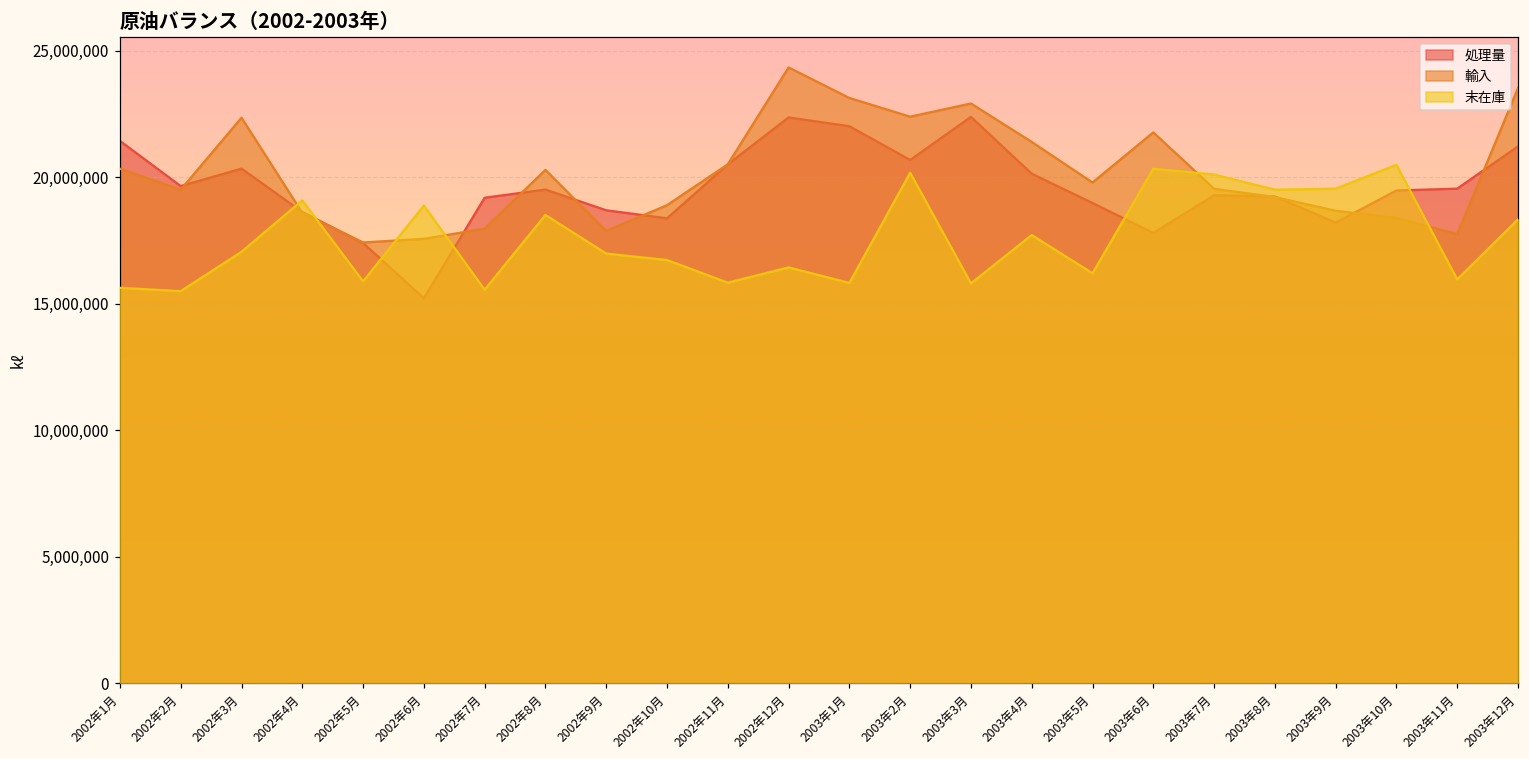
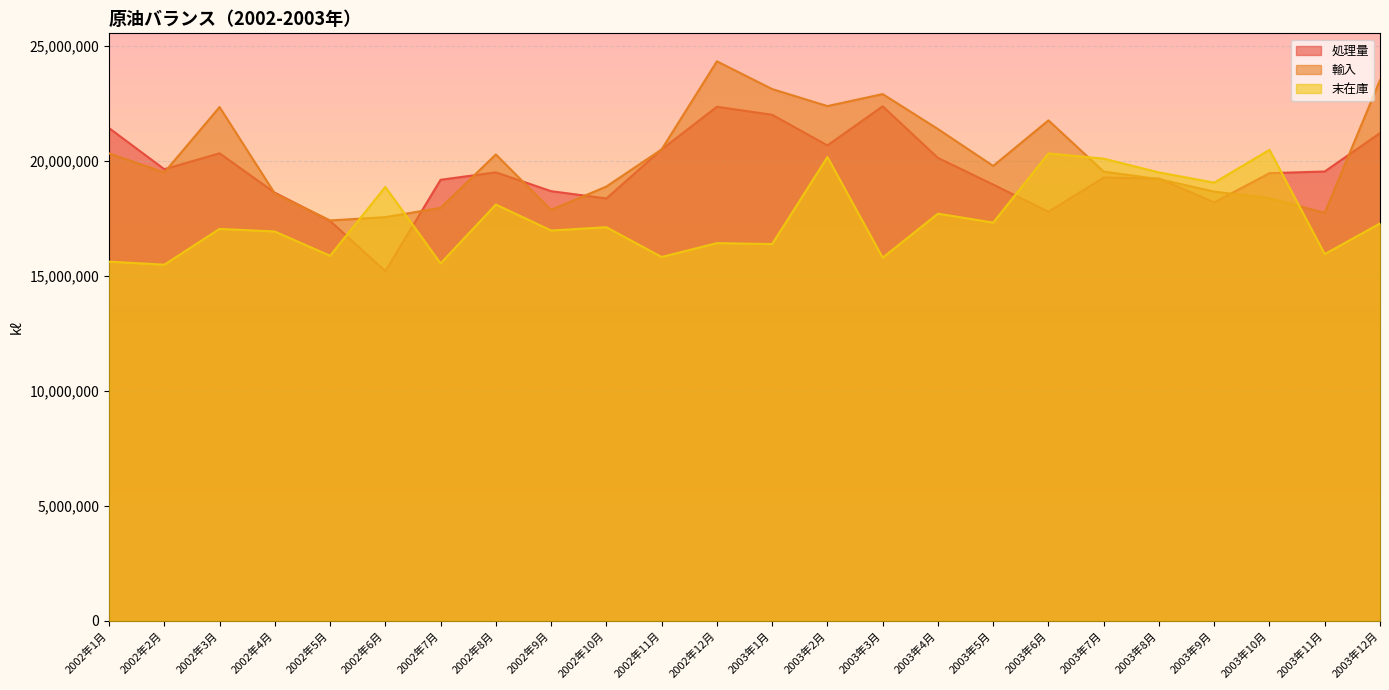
末在庫, 2002年4月: 19,100,000 -> 16,900,000
末在庫, 2002年8月: 18,500,000 -> 18,100,000
末在庫, 2002年10月: 16,700,000 -> 17,100,000
末在庫, 2003年1月: 15,800,000 -> 16,400,000
末在庫, 2003年5月: 16,200,000 -> 17,300,000
末在庫, 2003年9月: 19,500,000 -> 19,100,000
末在庫, 2003年12月: 18,300,000 -> 17,300,000
